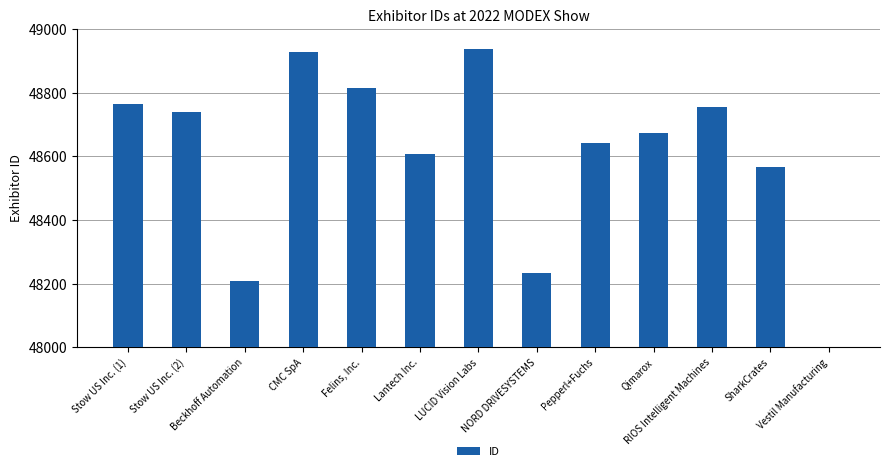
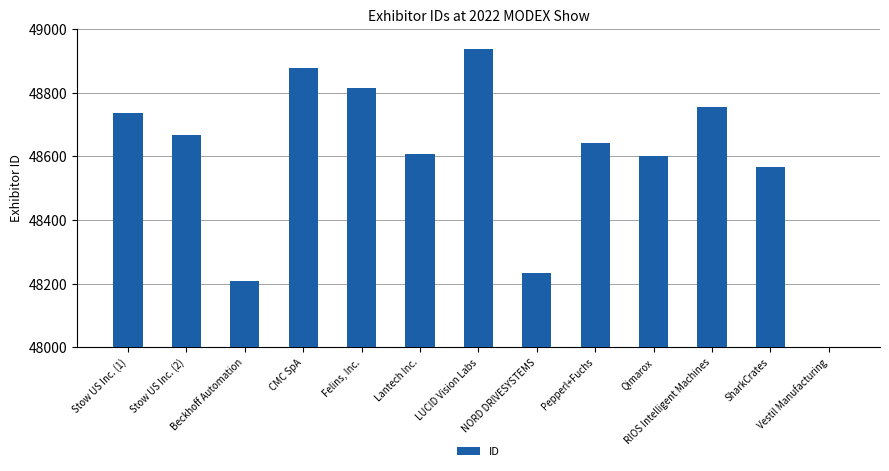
Stow US Inc. (1): 48760 -> 48740
Stow US Inc. (2): 48740 -> 48670
CMC SpA: 48930 -> 48880
Qimarox: 48670 -> 48600
